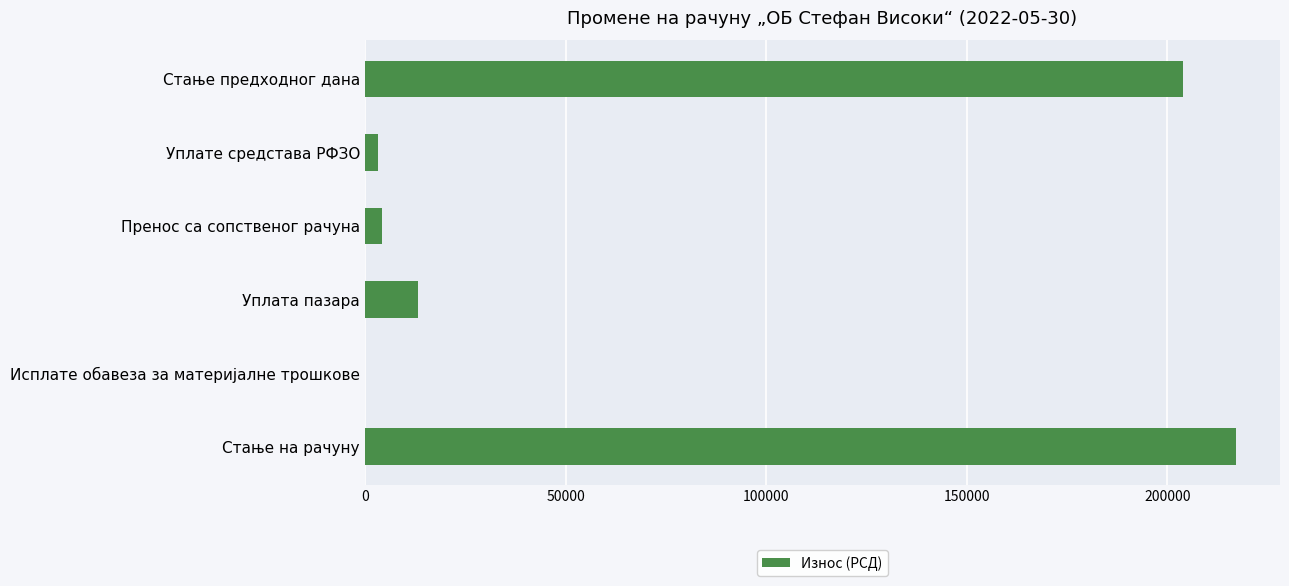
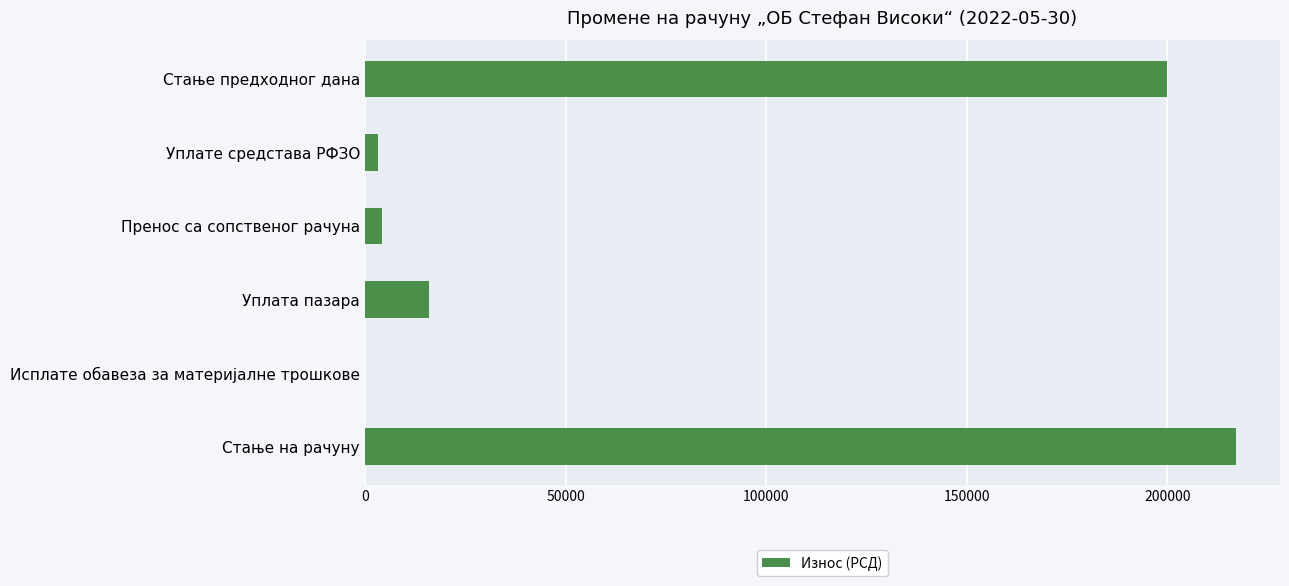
Стање предходног дана: 204000 -> 200000
Уплата пазара: 13000 -> 16000
